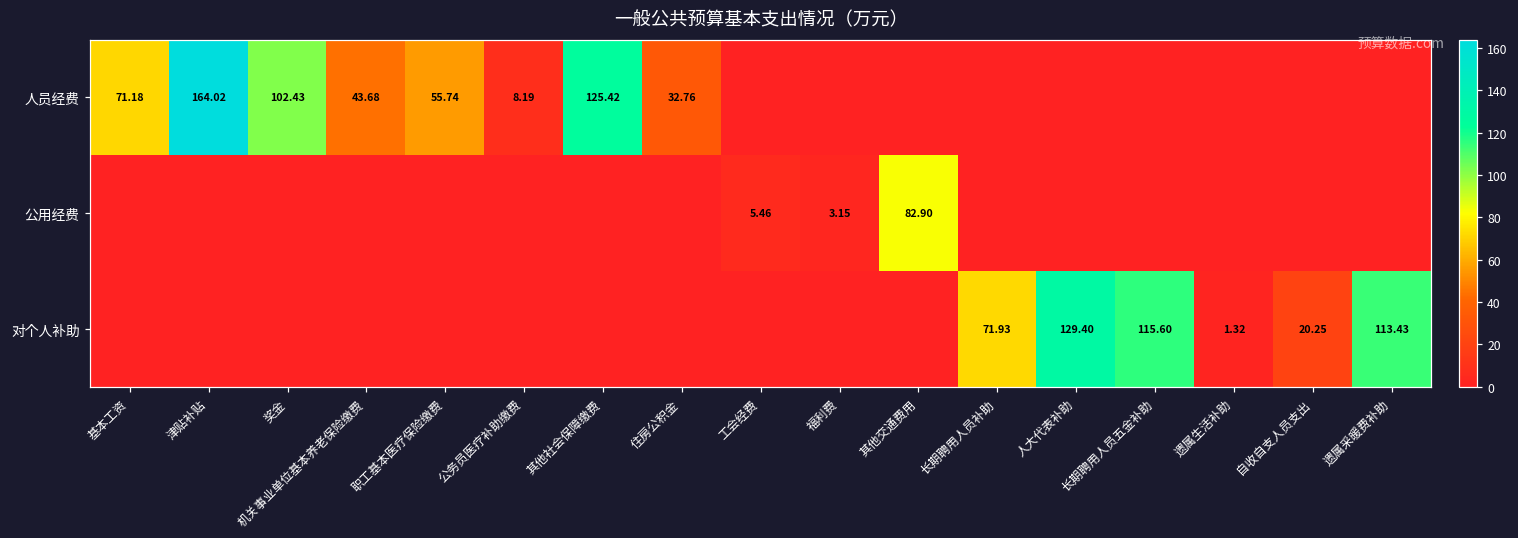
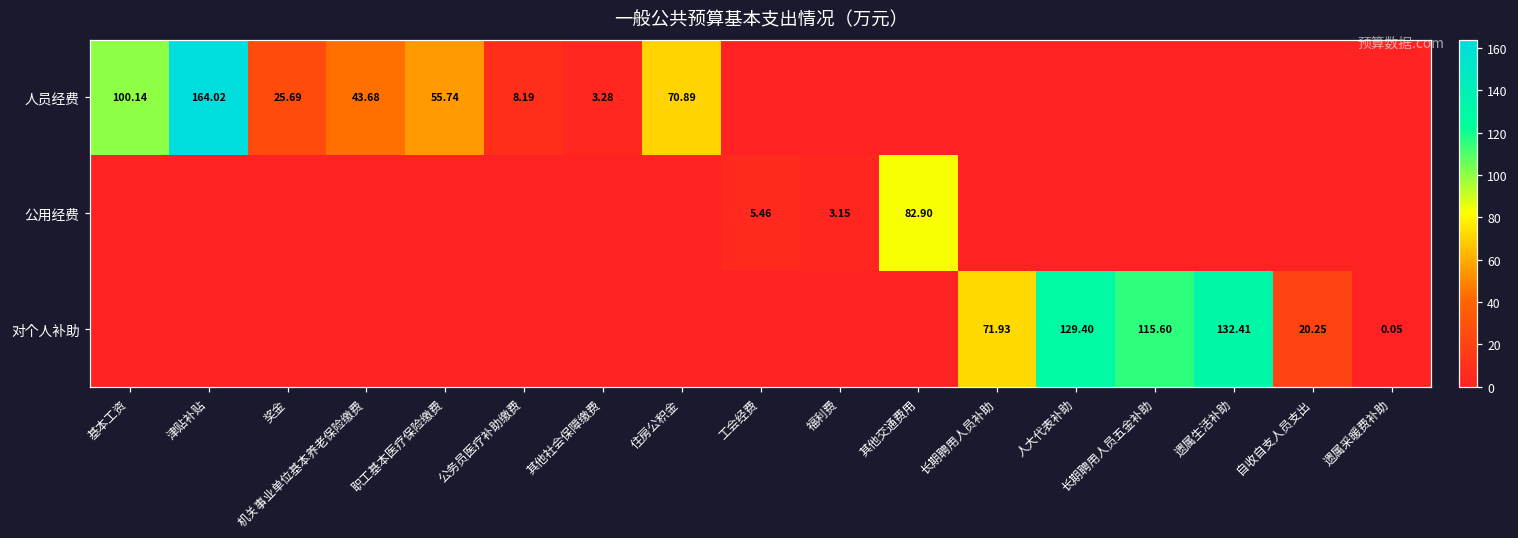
人员经费, 基本工资: 71.18 -> 100.14
人员经费, 奖金: 102.43 -> 25.69
人员经费, 其他社会保障缴费: 125.42 -> 3.28
人员经费, 住房公积金: 32.76 -> 70.89
对个人补助, 遗属生活补助: 1.32 -> 132.41
对个人补助, 遗属采暖费补助: 113.43 -> 0.05
